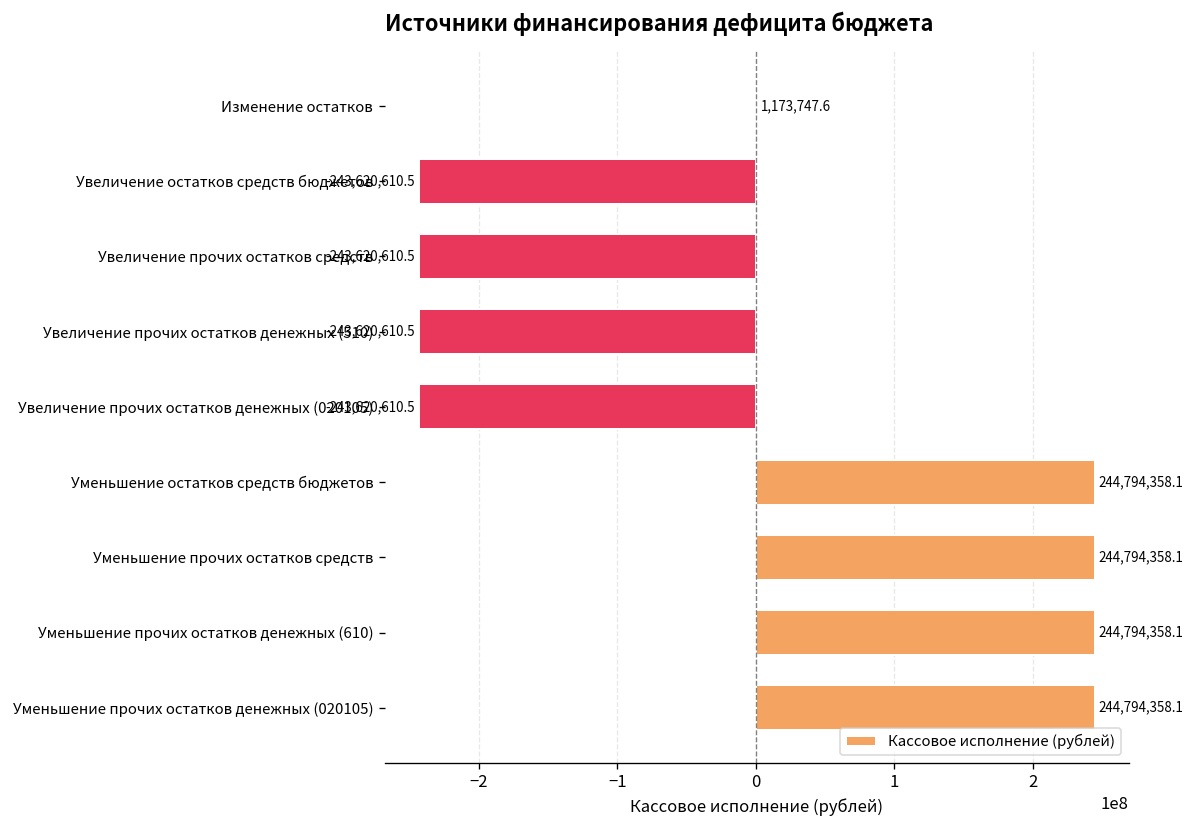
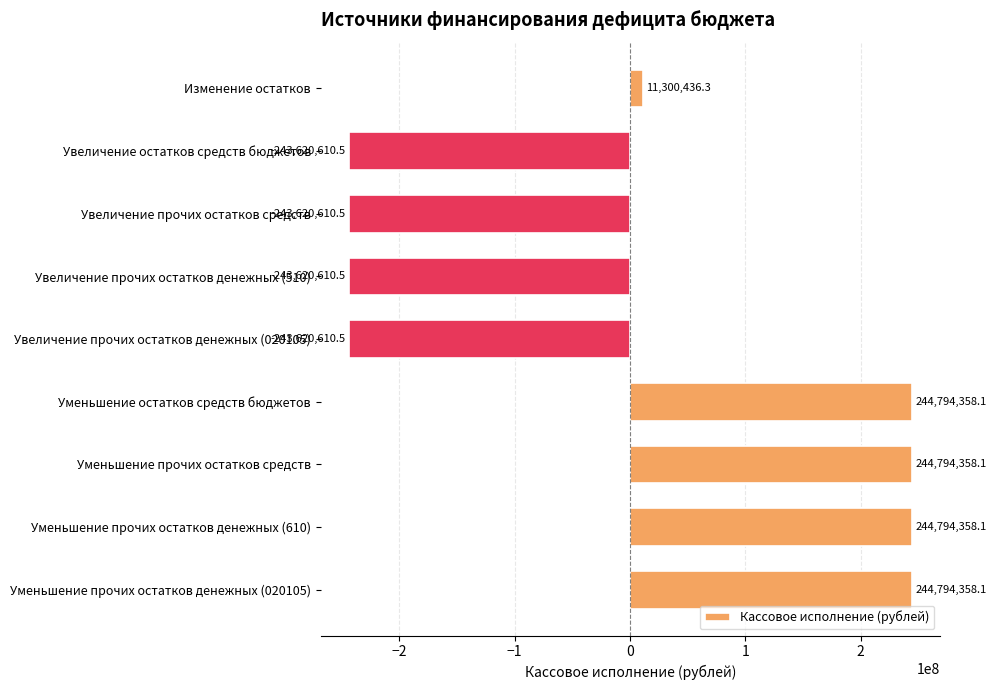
Изменение остатков: 1,173,747.6 -> 11,300,436.3
